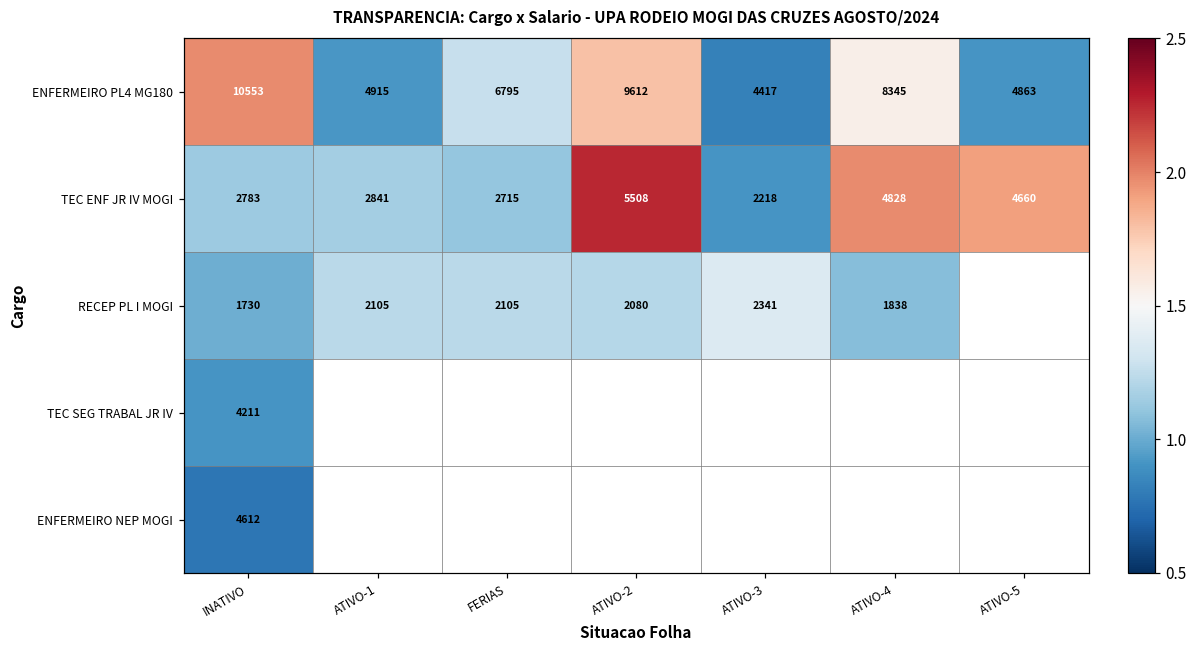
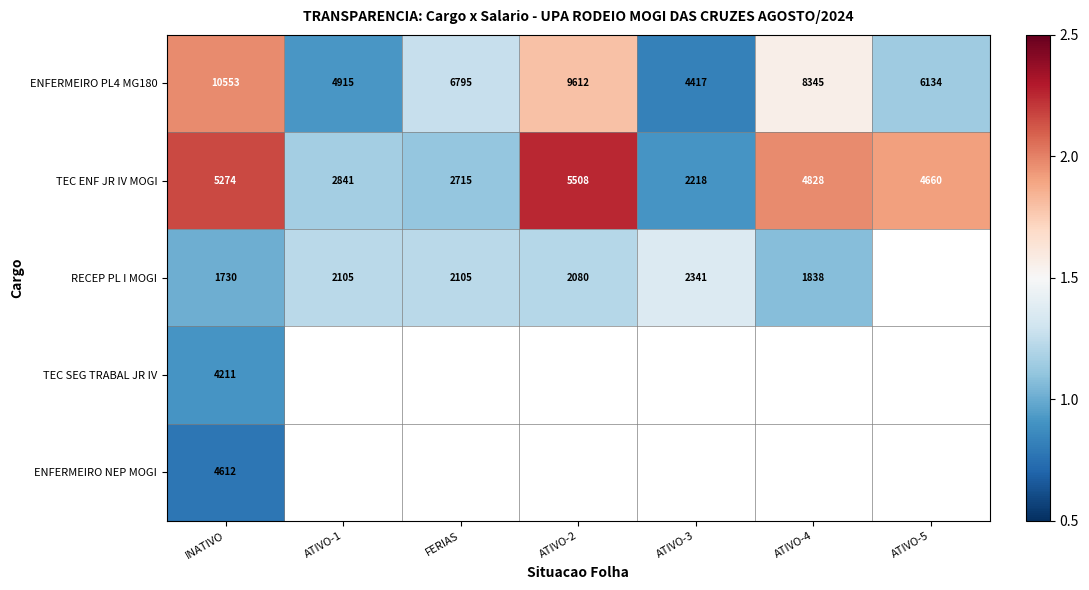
ENFERMEIRO PL4 MG180, ATIVO-5: 4863 -> 6134
TEC ENF JR IV MOGI, INATIVO: 2783 -> 5274
